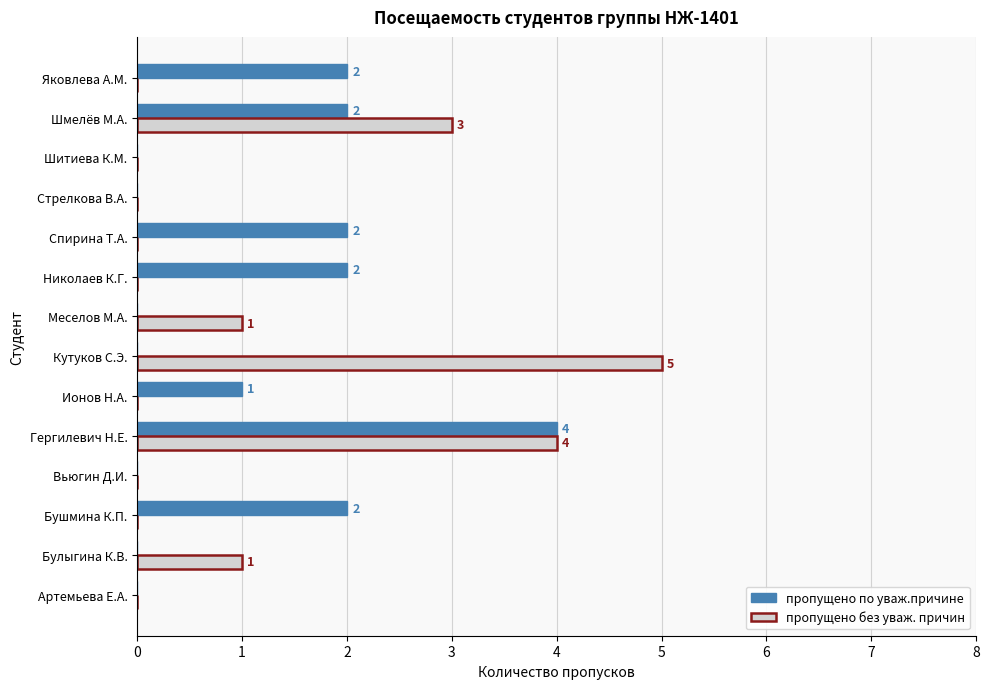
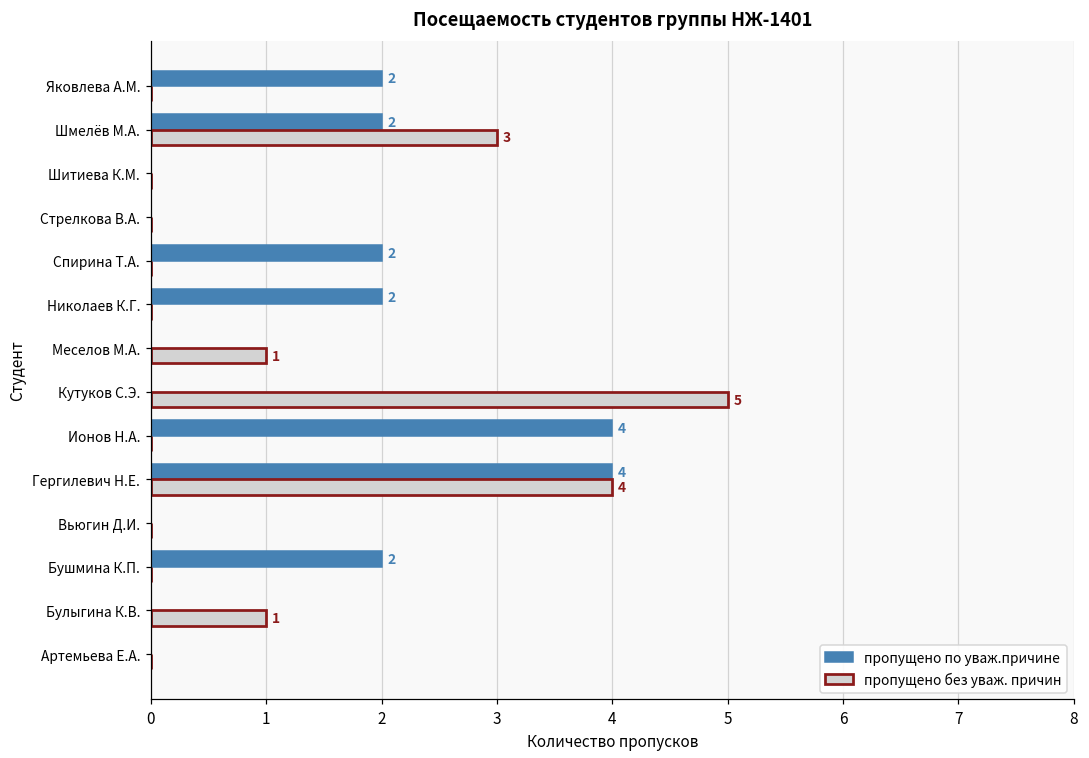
пропущено по уваж.причине, Ионов Н.А.: 1 -> 4
